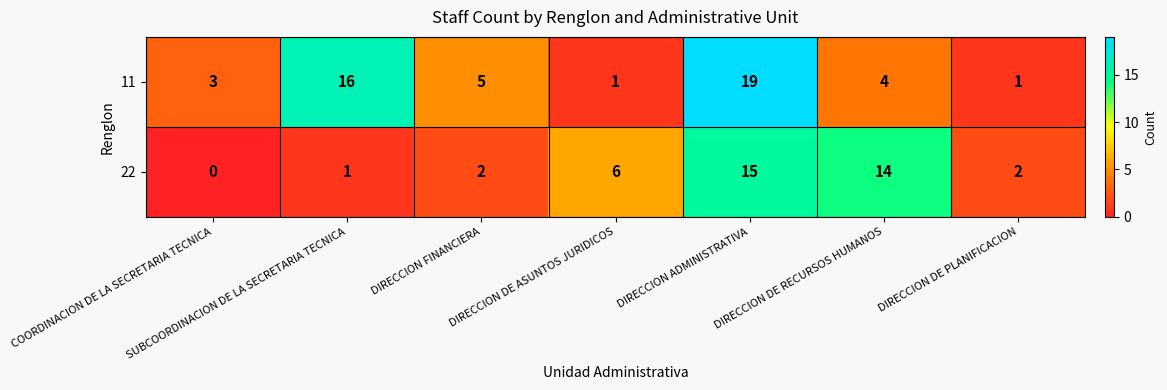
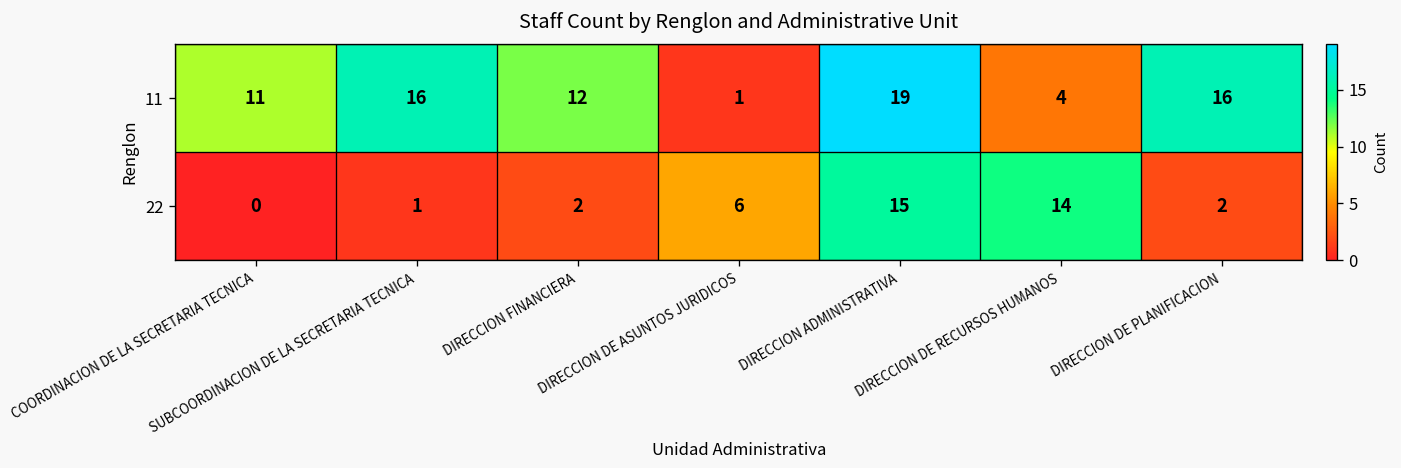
11, COORDINACION DE LA SECRETARIA TECNICA: 3 -> 11
11, DIRECCION FINANCIERA: 5 -> 12
11, DIRECCION DE PLANIFICACION: 1 -> 16
